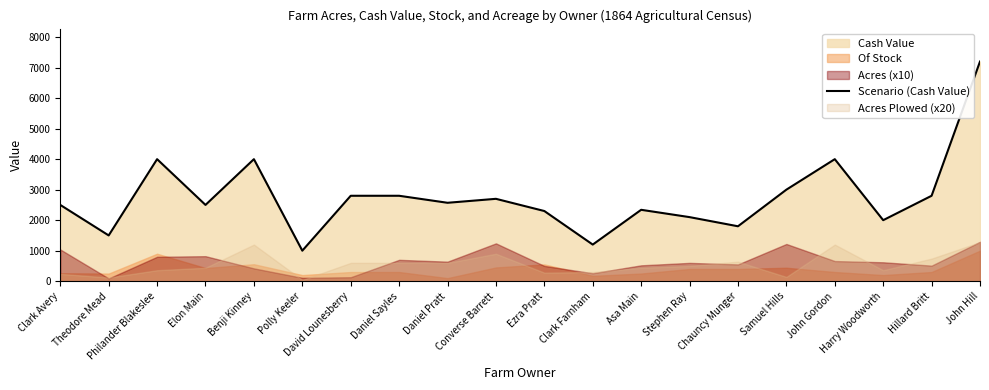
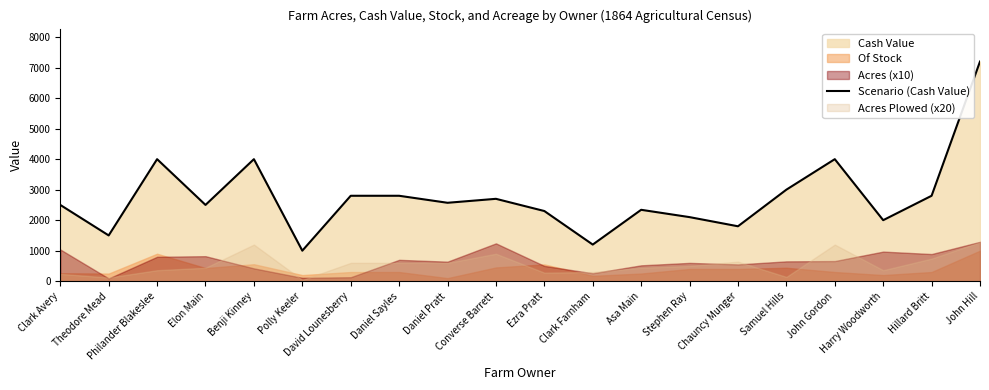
Acres (x10), Samuel Hills: 1200 -> 700
Acres (x10), Harry Woodworth: 600 -> 1000
Acres (x10), Hillard Britt: 500 -> 900
